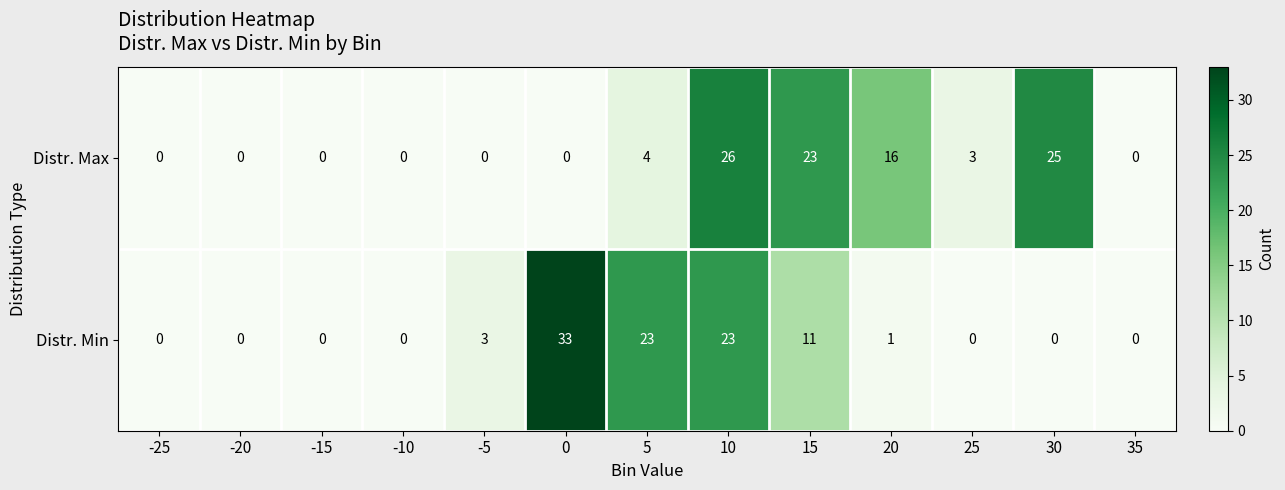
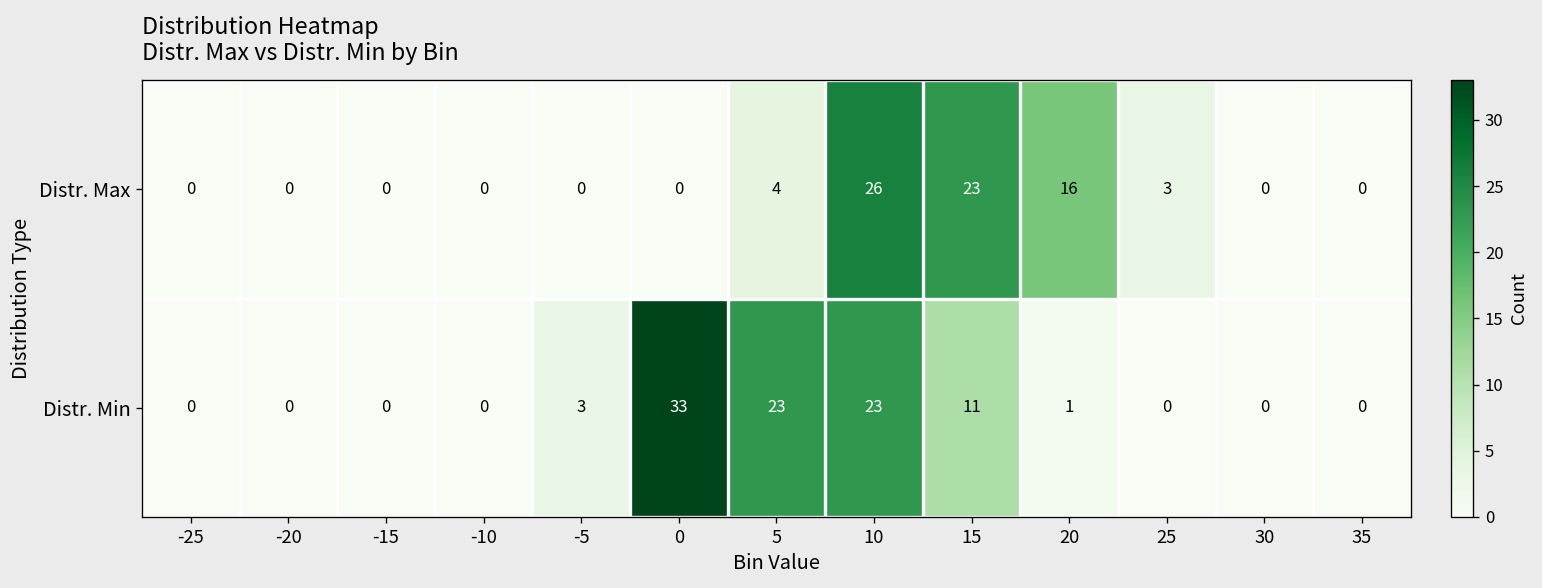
Distr. Max, 30: 25 -> 0
